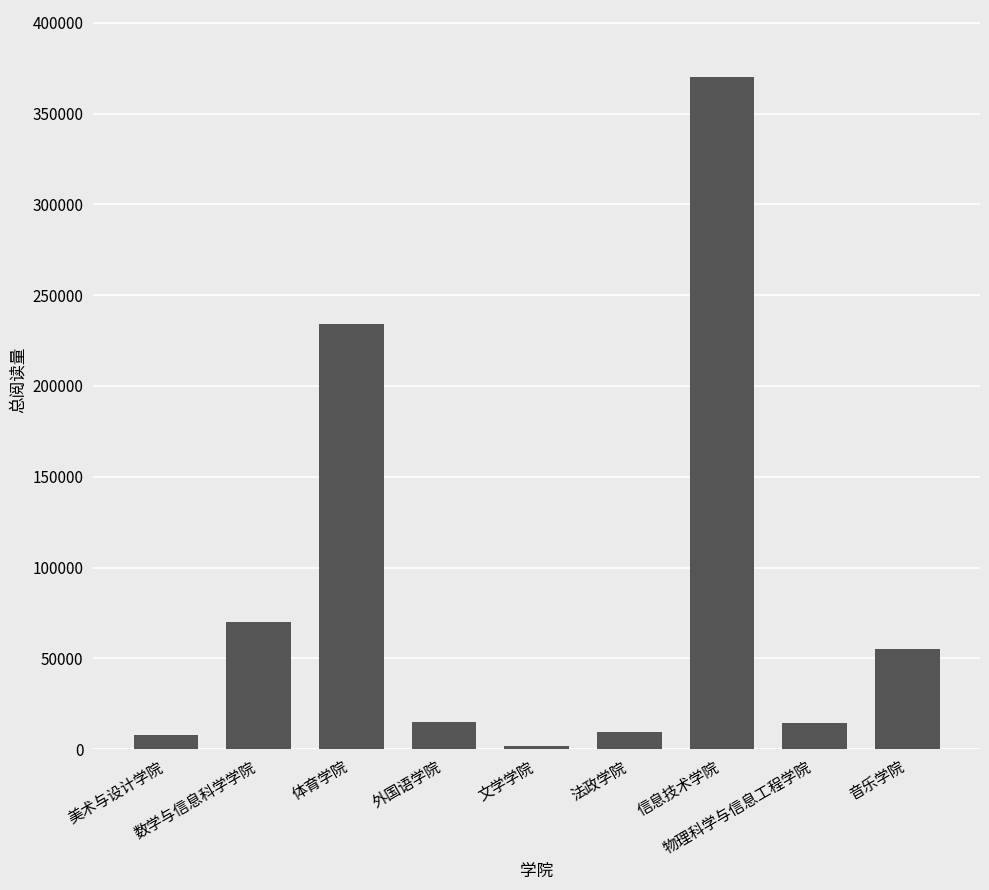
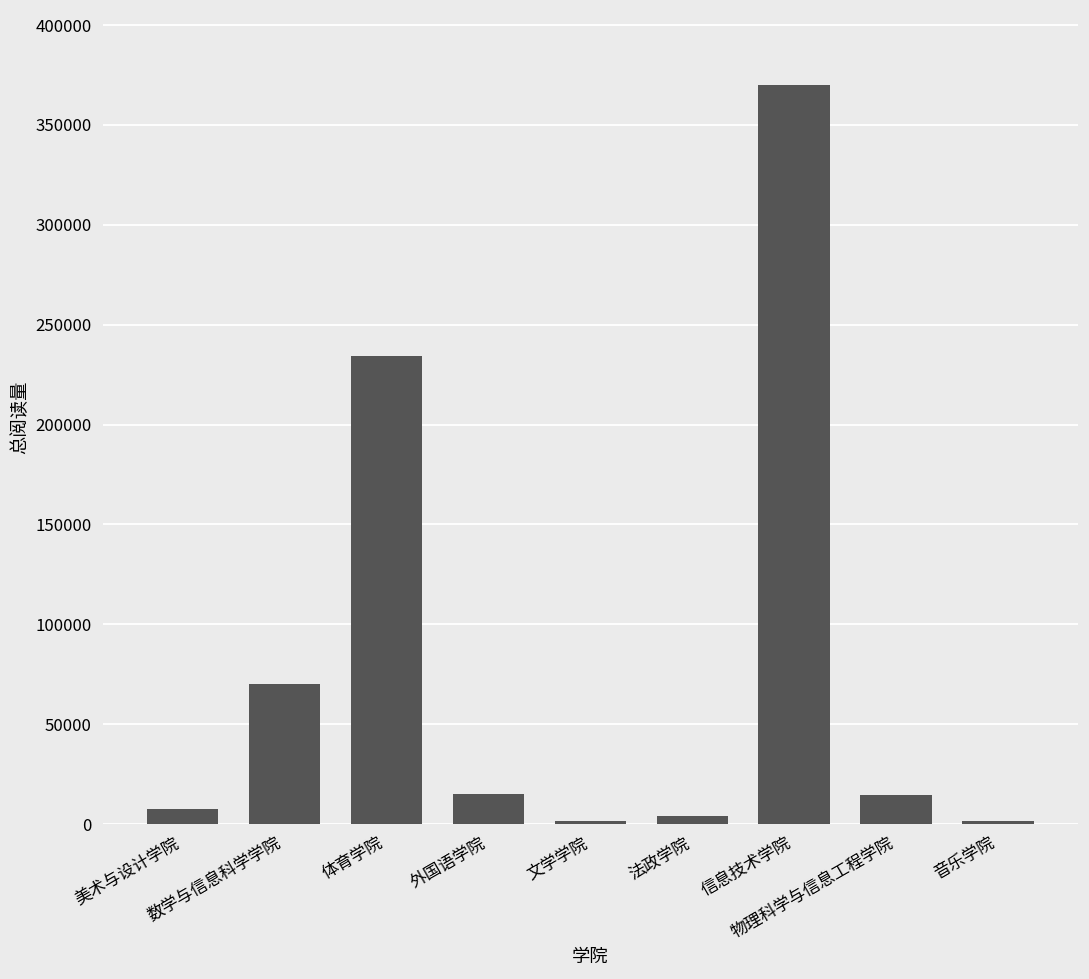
法政学院: 9000 -> 4000
音乐学院: 55000 -> 2000
